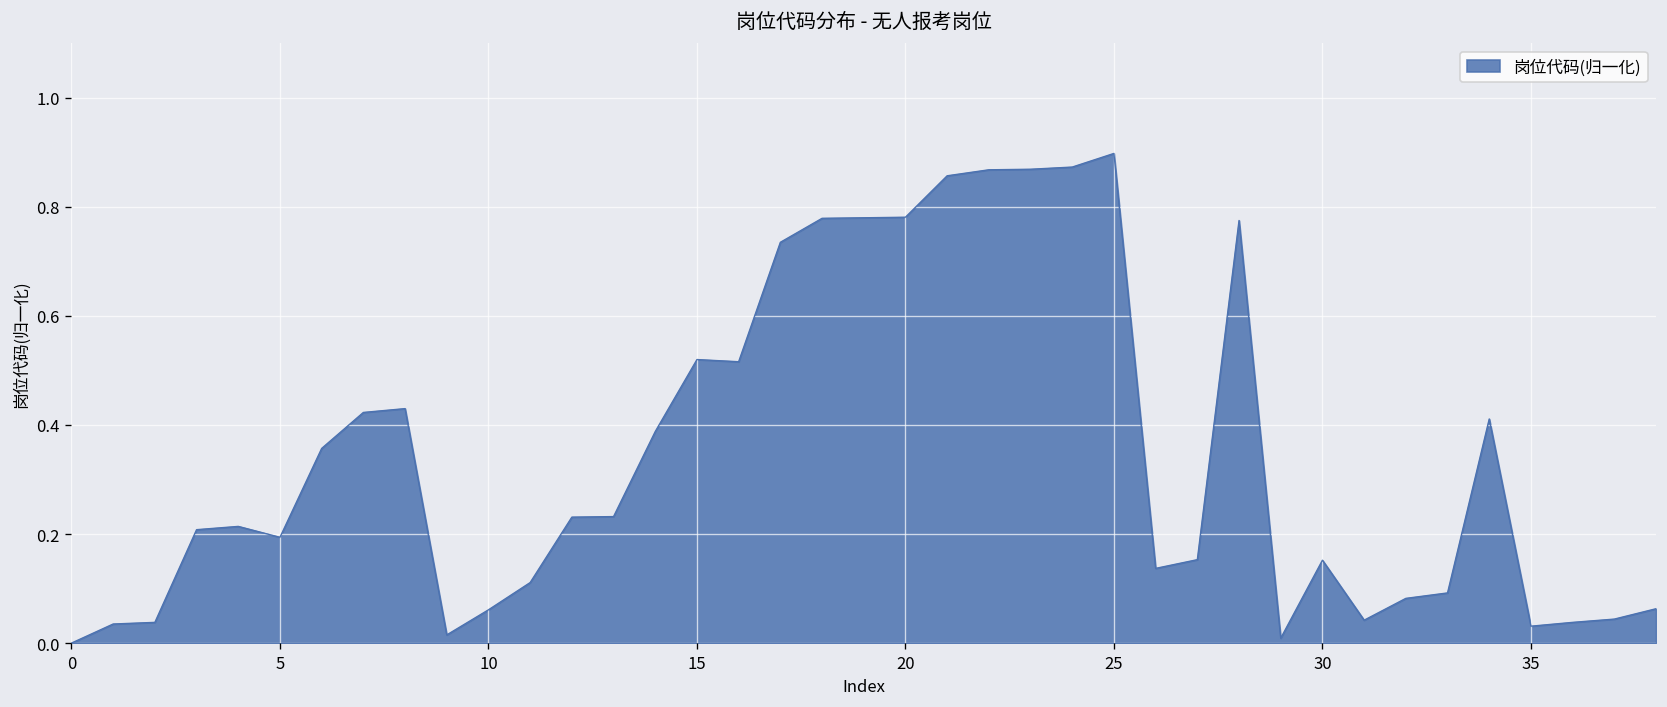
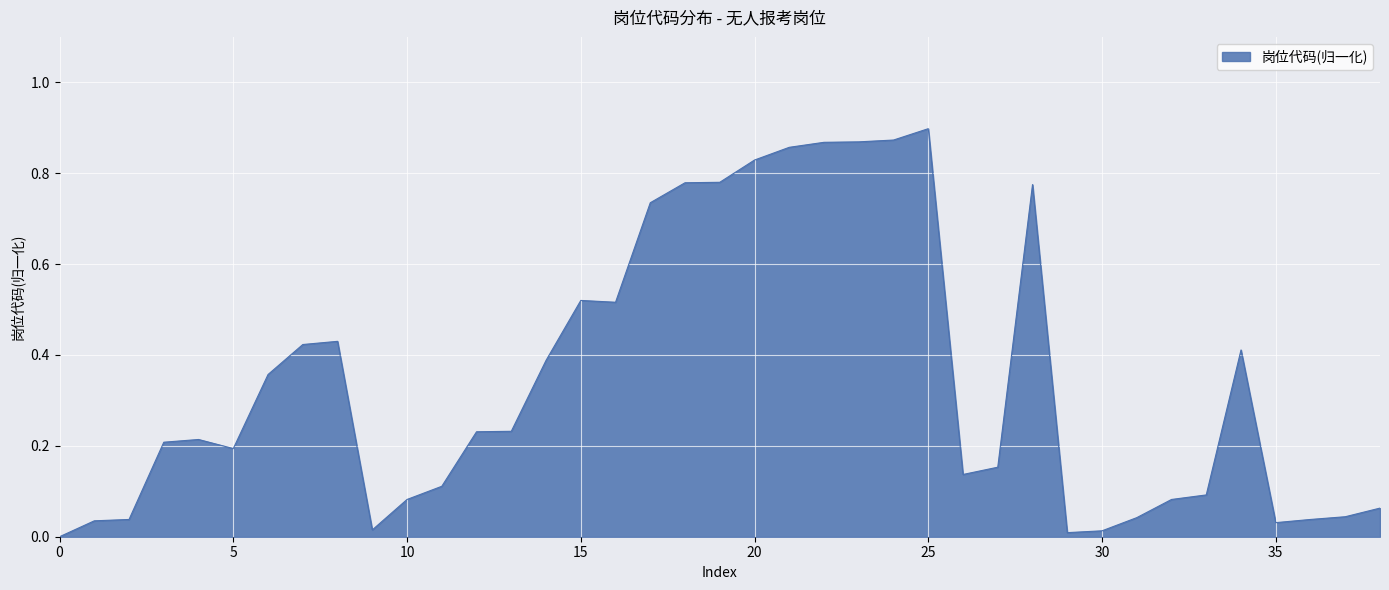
10: 0.06 -> 0.08
20: 0.78 -> 0.83
30: 0.15 -> 0.01
